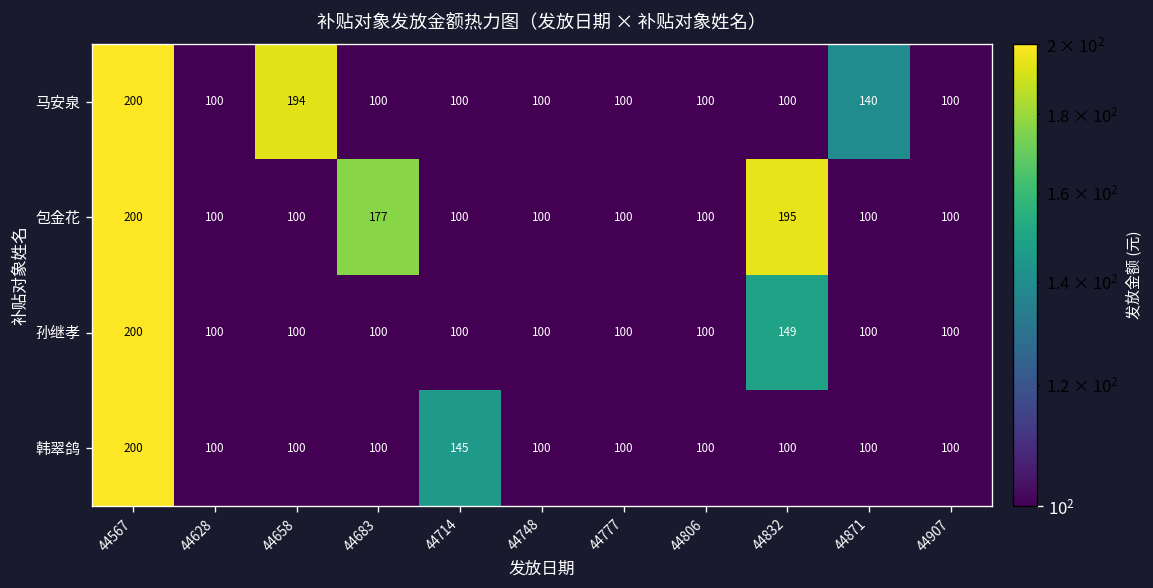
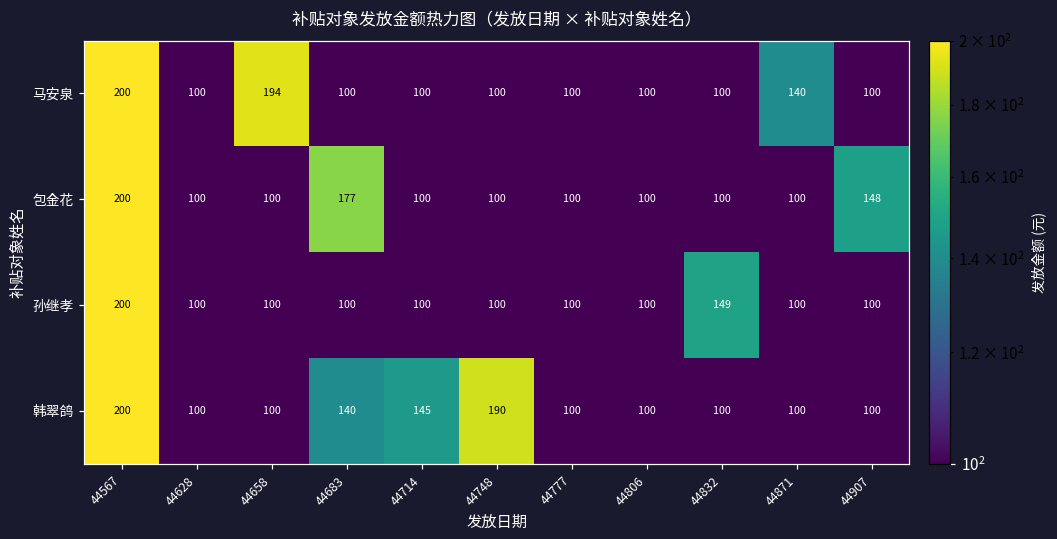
包金花, 44832: 195 -> 100
包金花, 44907: 100 -> 148
韩翠鸽, 44683: 100 -> 140
韩翠鸽, 44748: 100 -> 190
